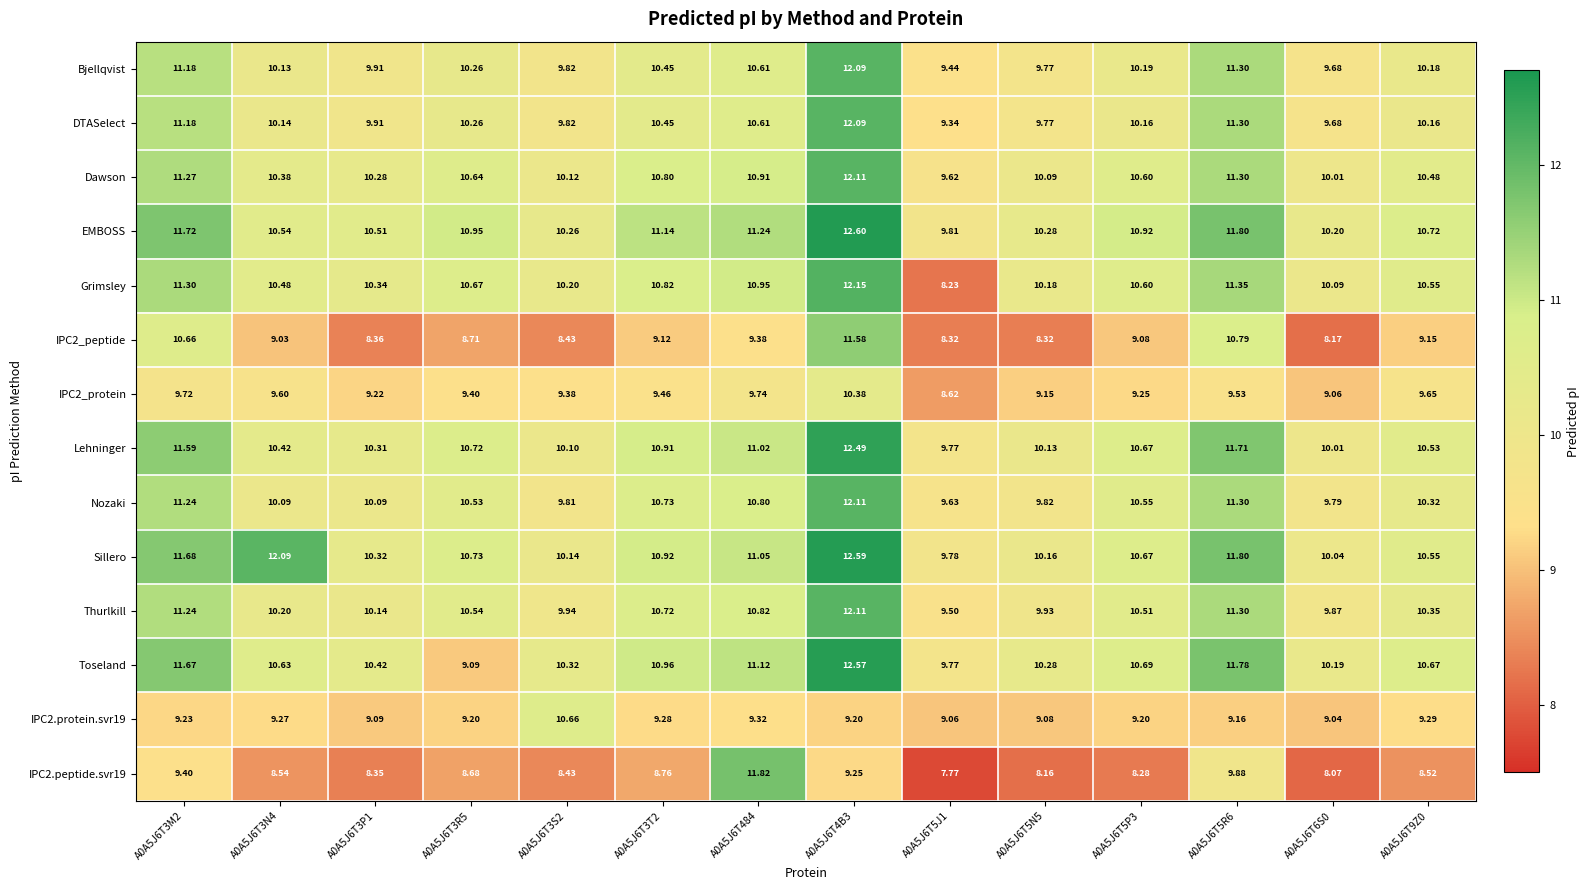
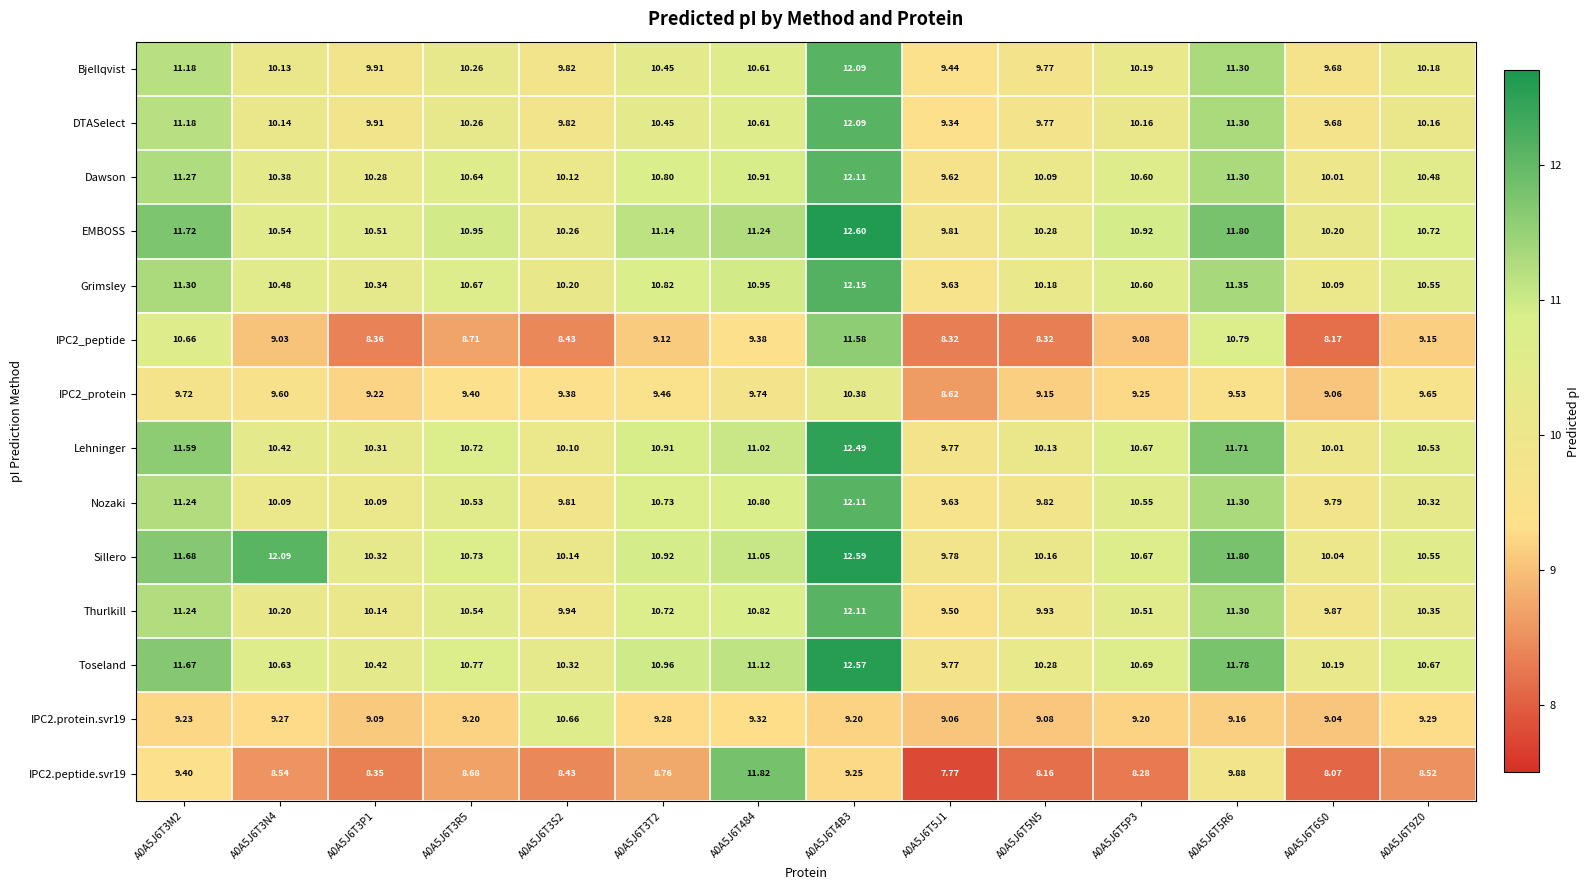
Grimsley, A0A5J6T5J1: 8.23 -> 9.63
Toseland, A0A5J6T3R5: 9.09 -> 10.77
